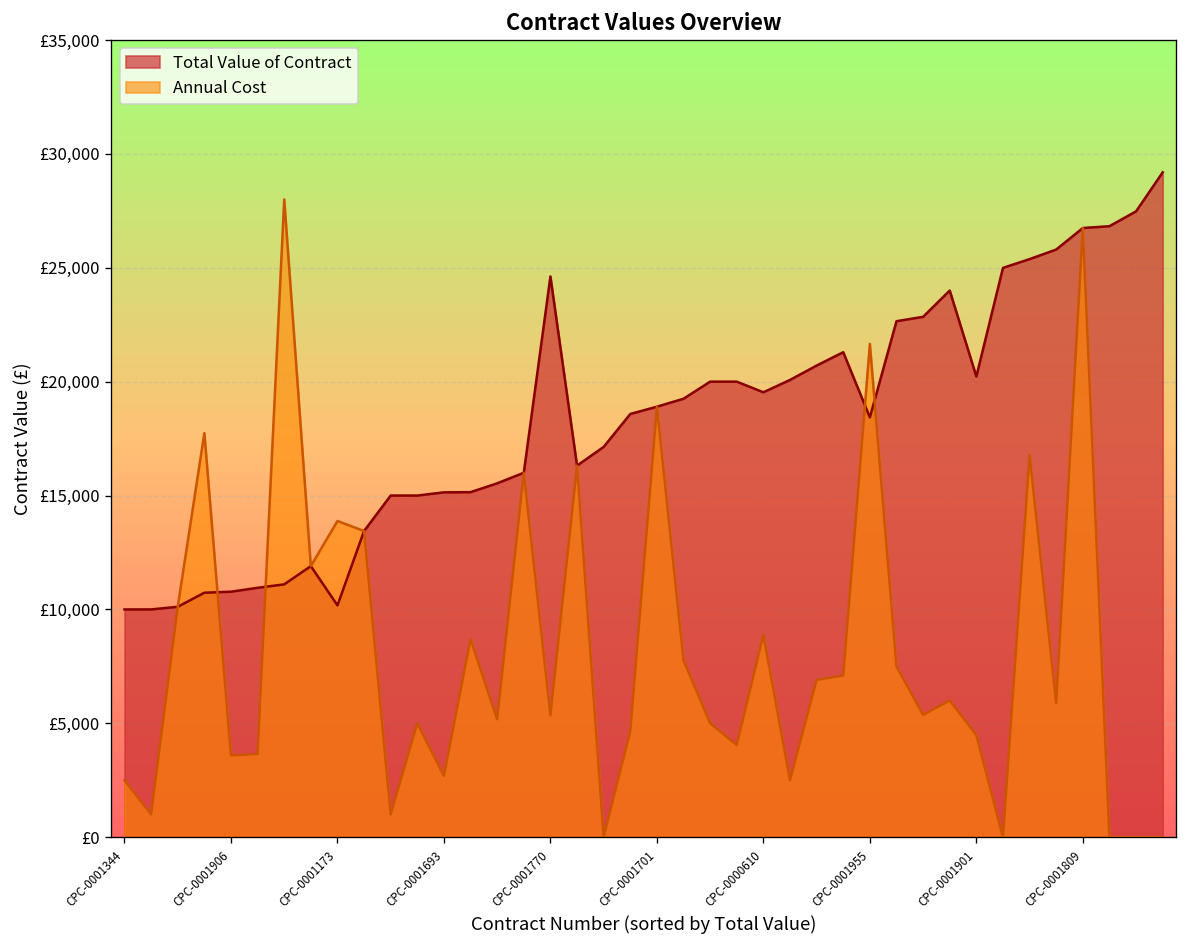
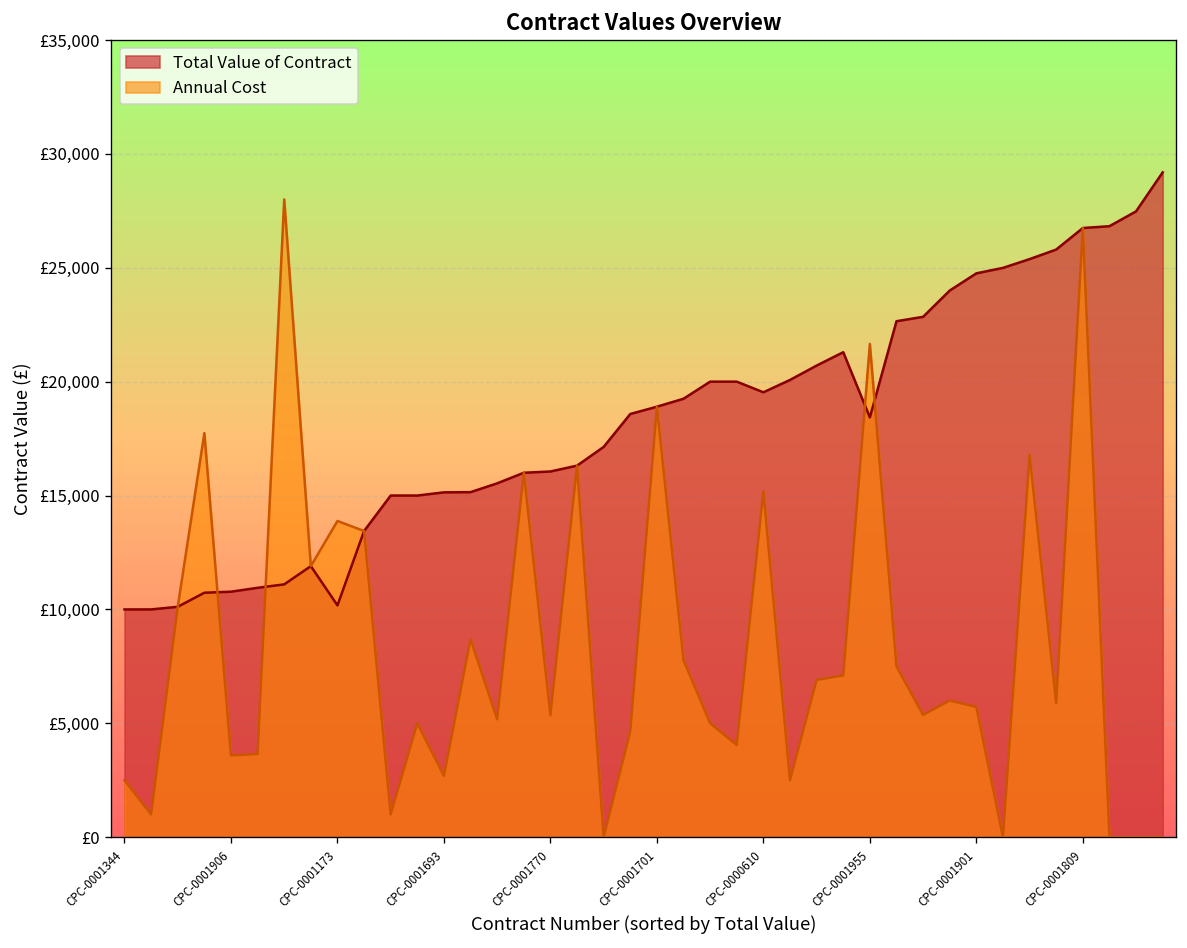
Total Value of Contract, CPC-0001770: £24,600 -> £16,100
Annual Cost, CPC-0000610: £8,900 -> £15,200
Total Value of Contract, CPC-0001901: £20,200 -> £24,800
Annual Cost, CPC-0001901: £4,500 -> £5,700
